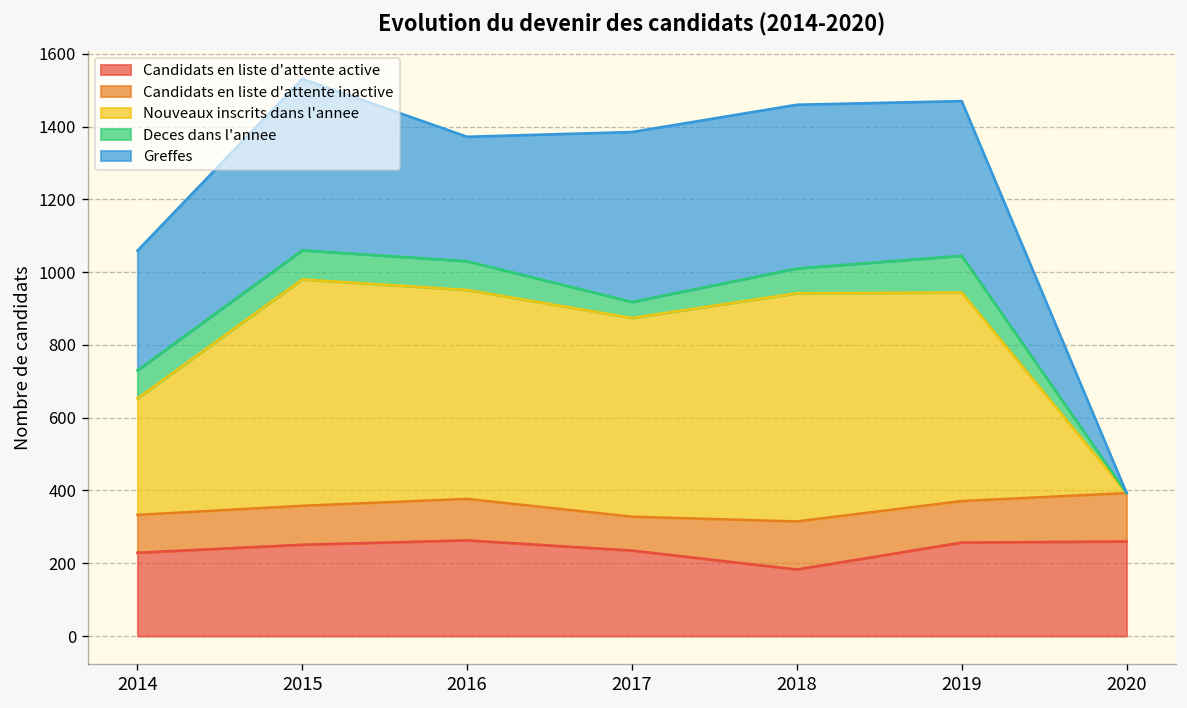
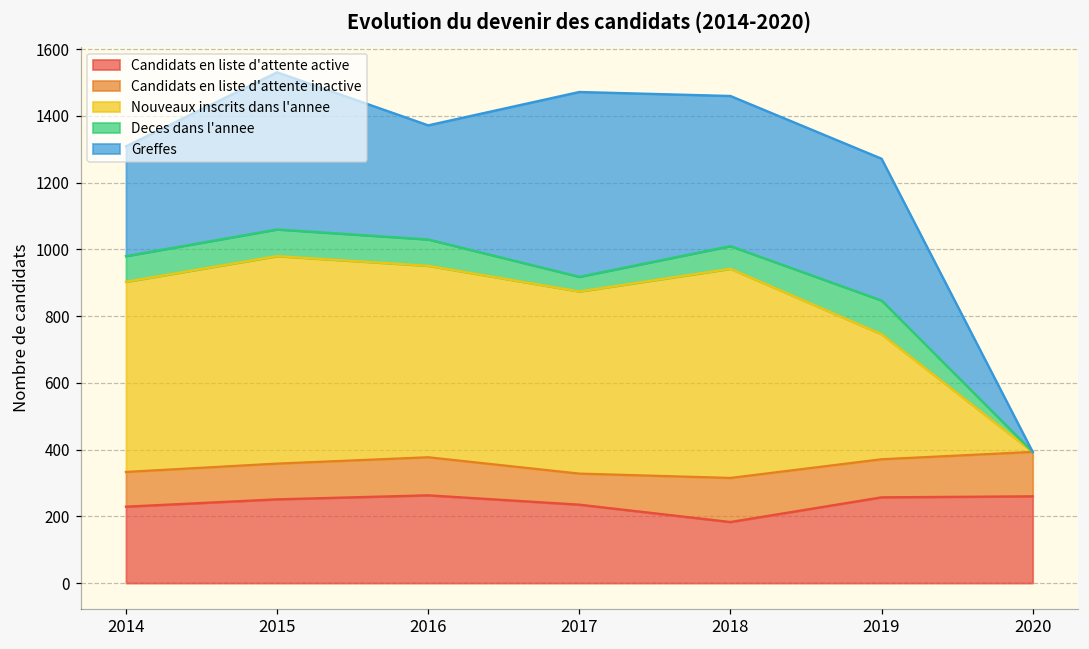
Nouveaux inscrits dans l'annee, 2014: 320 -> 570
Greffes, 2017: 470 -> 550
Nouveaux inscrits dans l'annee, 2019: 570 -> 380
